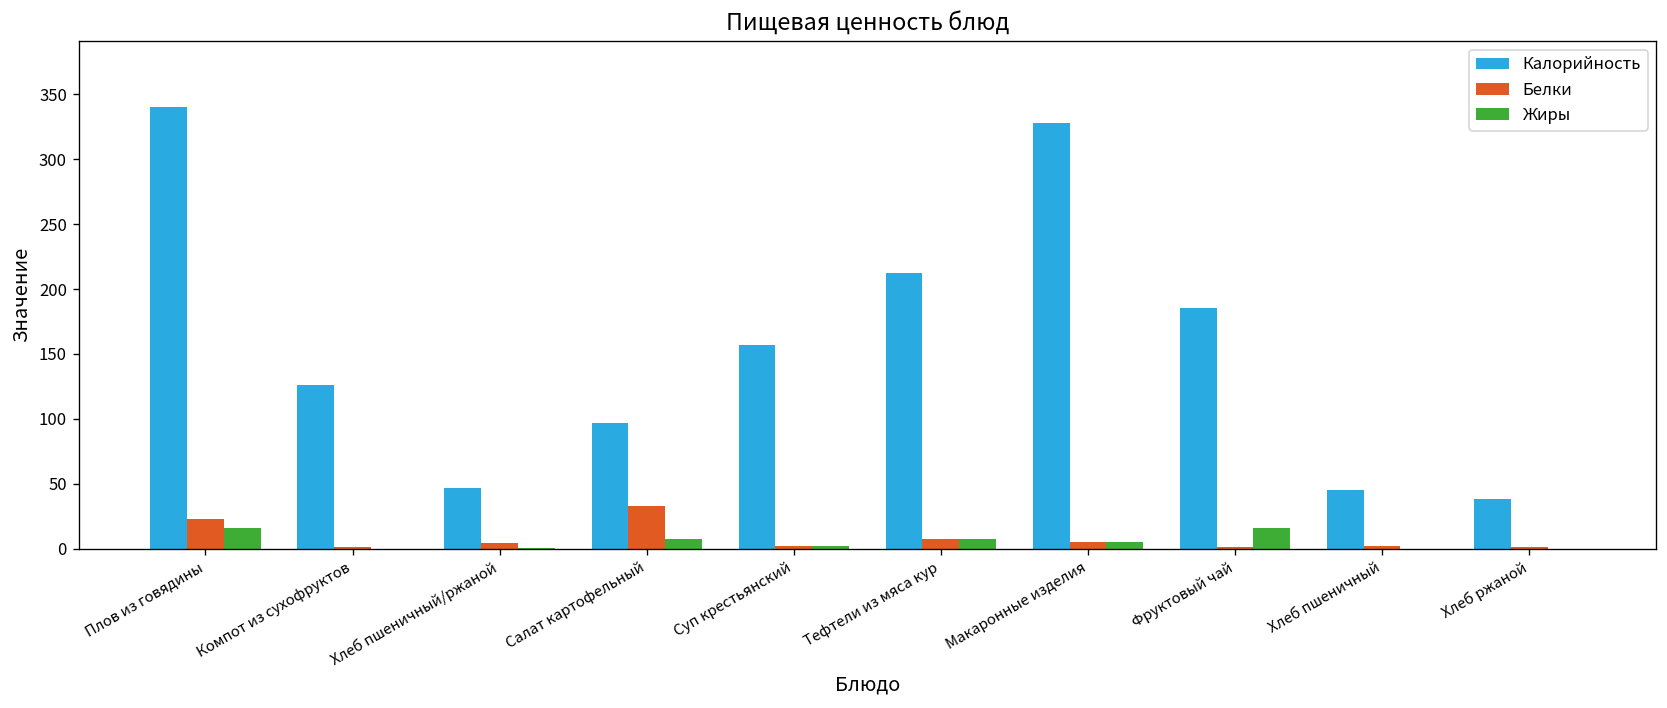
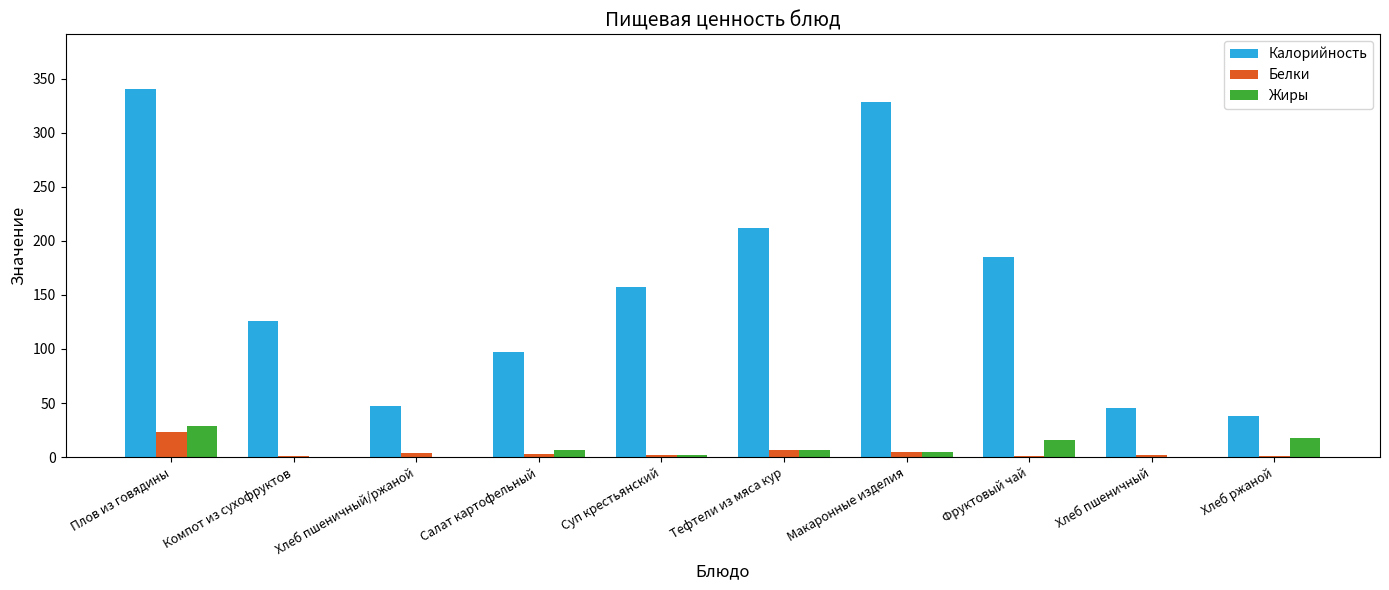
Жиры, Плов из говядины: 16 -> 29
Белки, Салат картофельный: 33 -> 3
Жиры, Хлеб ржаной: 0 -> 18
